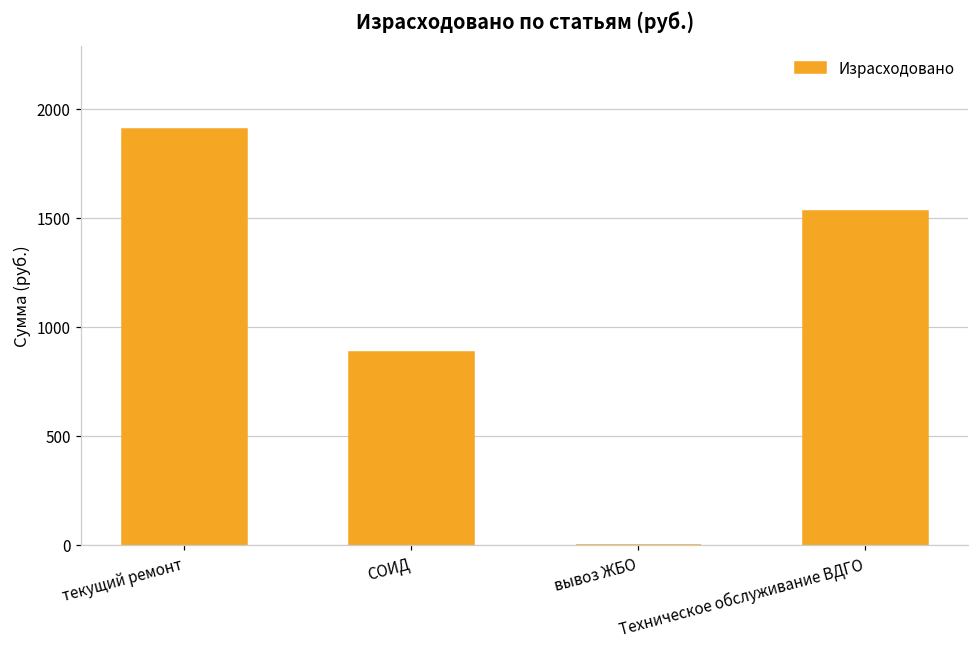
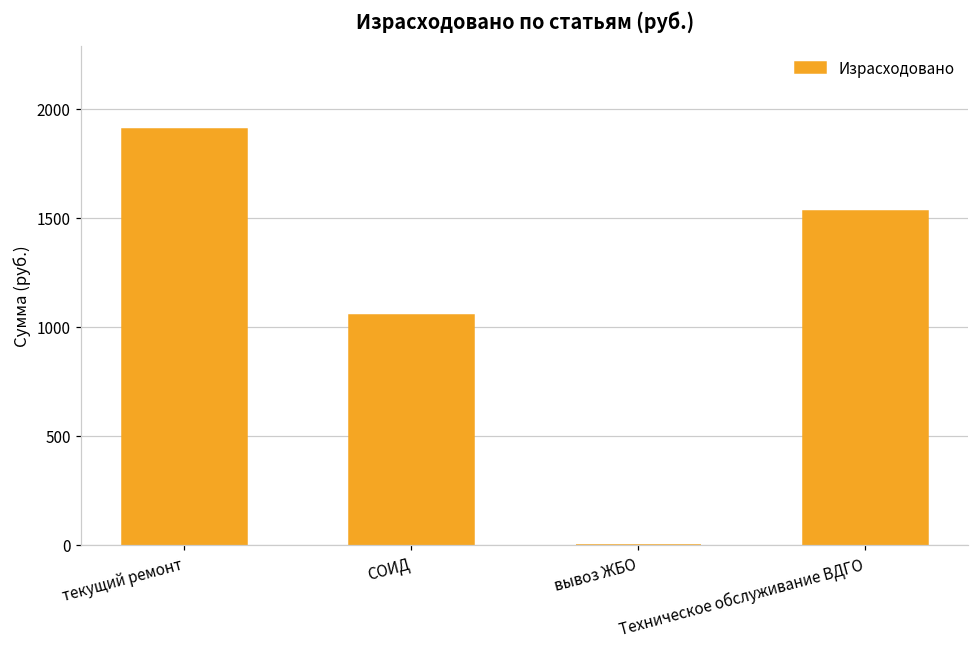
СОИД: 880 -> 1060
